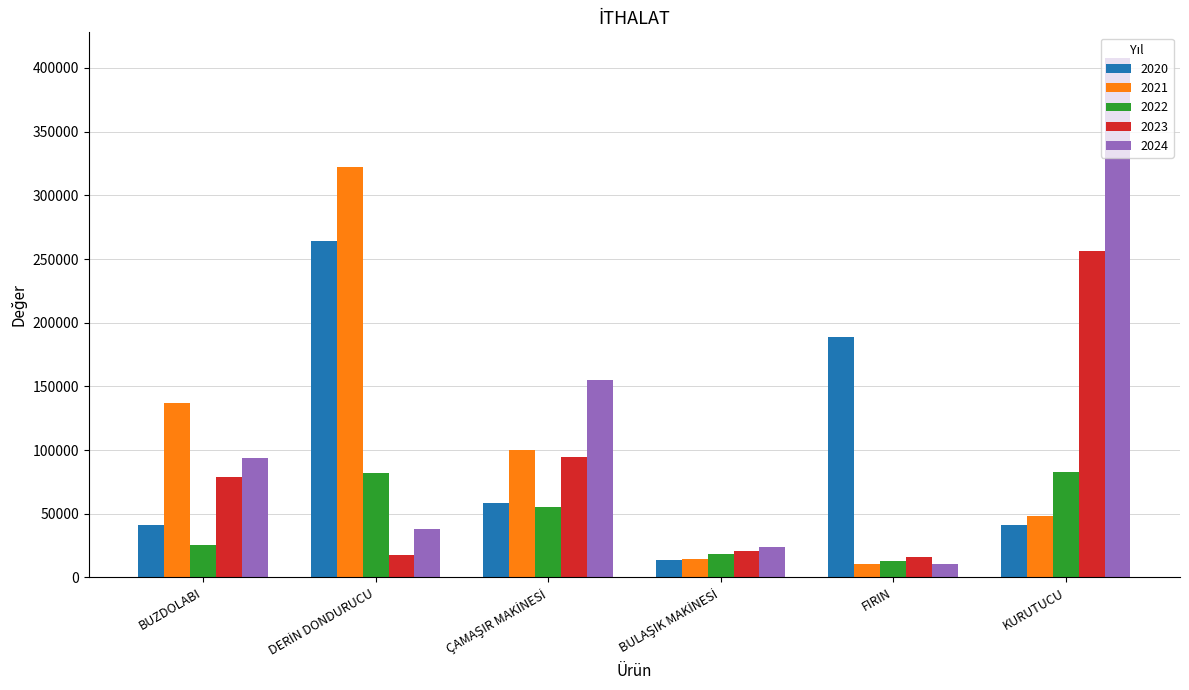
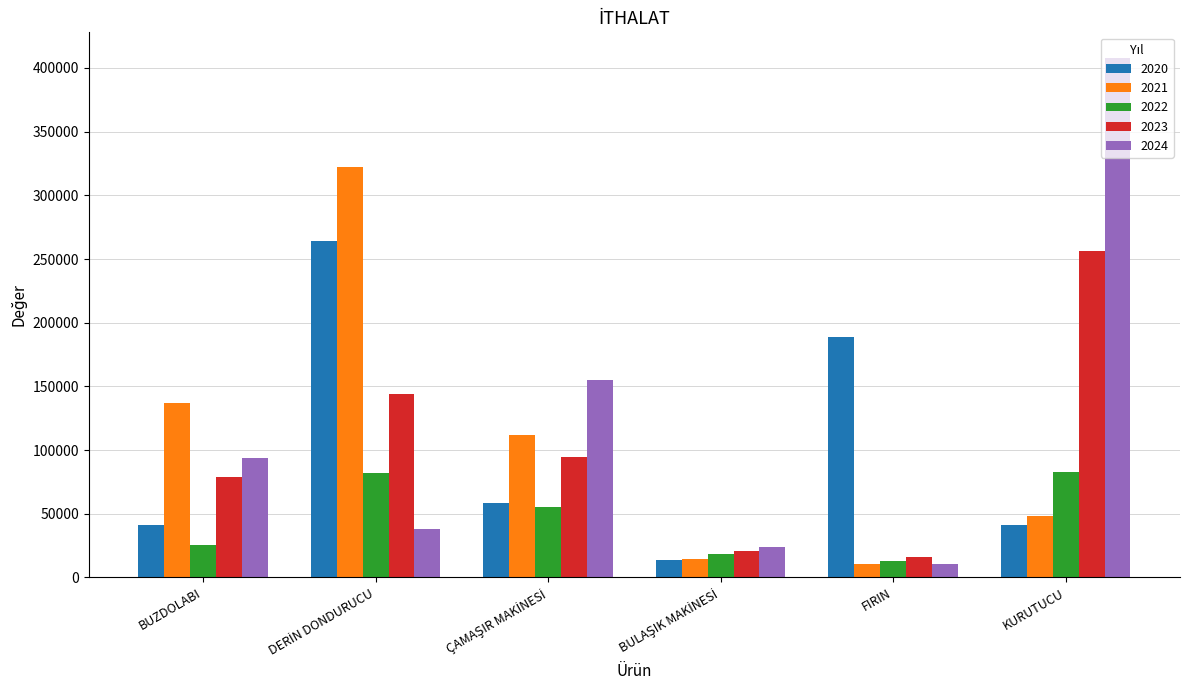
2023, DERİN DONDURUCU: 18000 -> 144000
2021, ÇAMAŞIR MAKİNESİ: 100000 -> 112000
